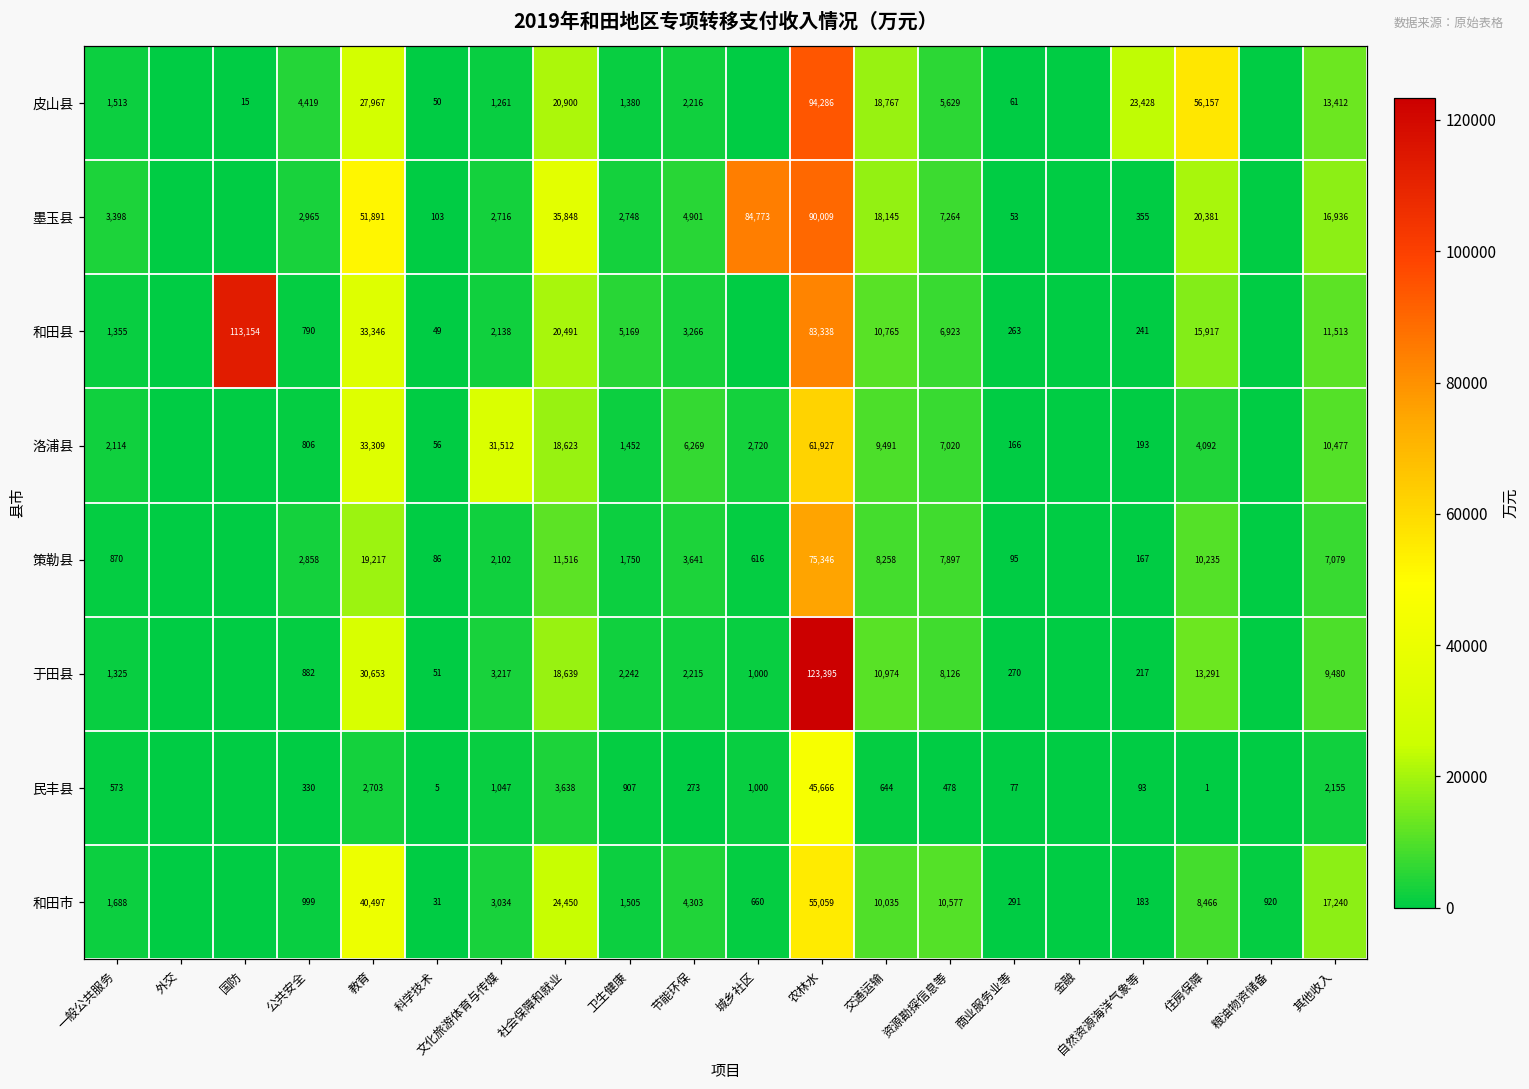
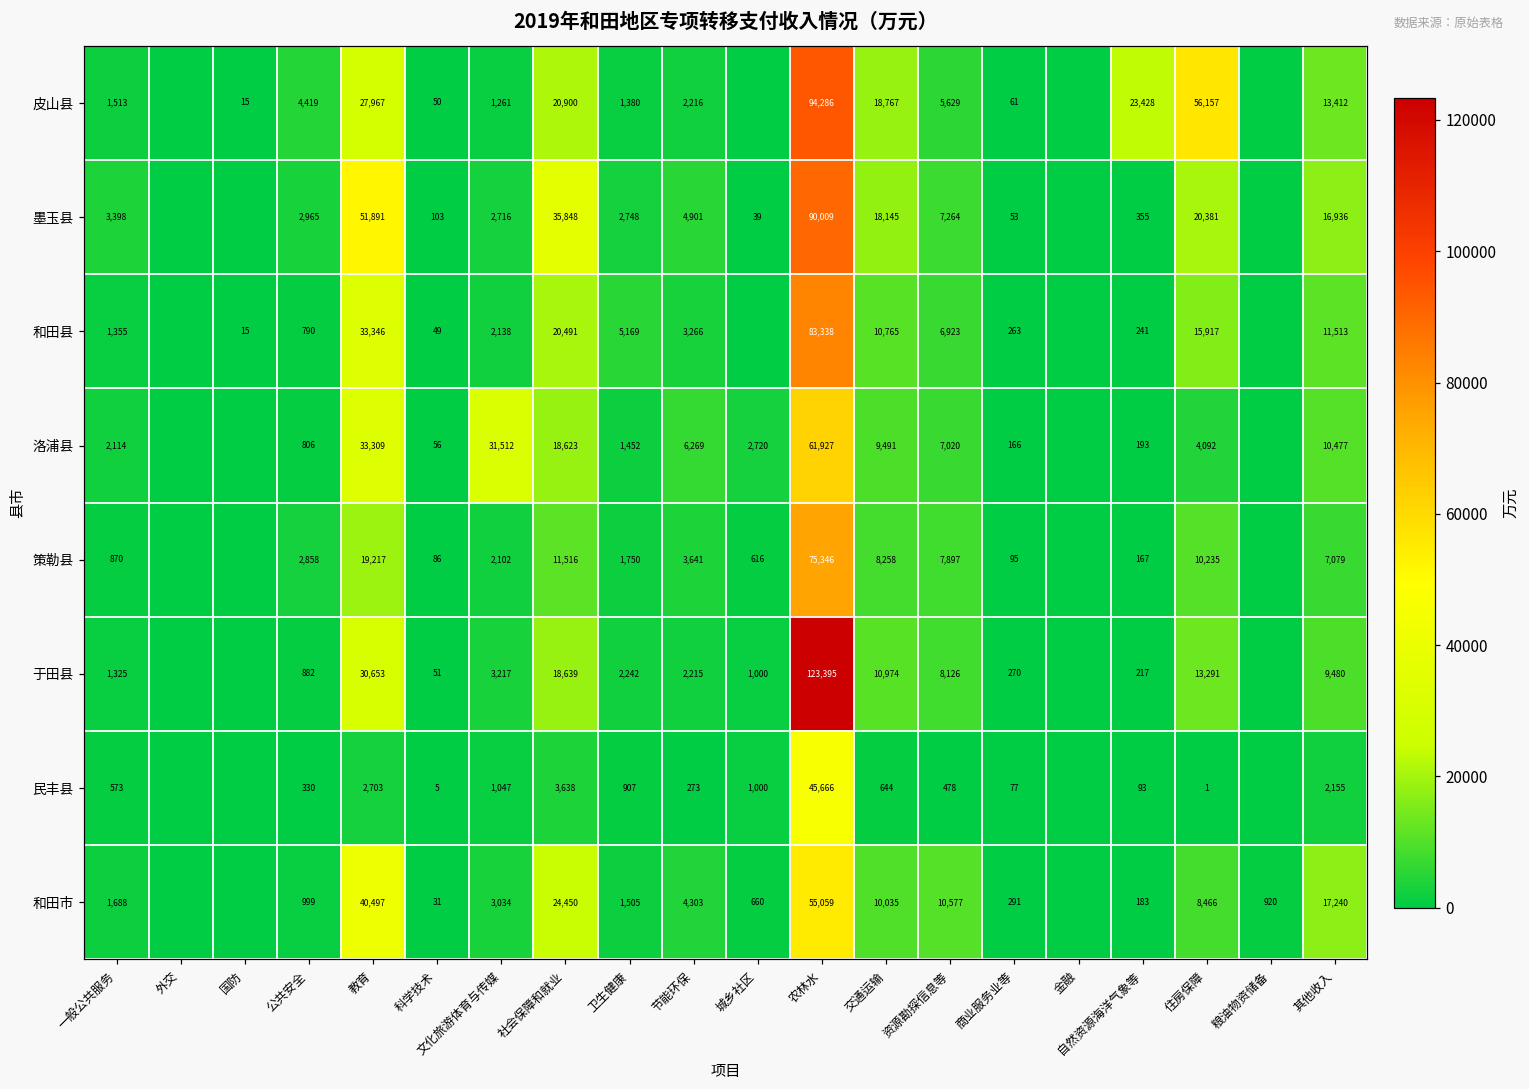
墨玉县, 城乡社区: 84,773 -> 39
和田县, 国防: 113,154 -> 15
